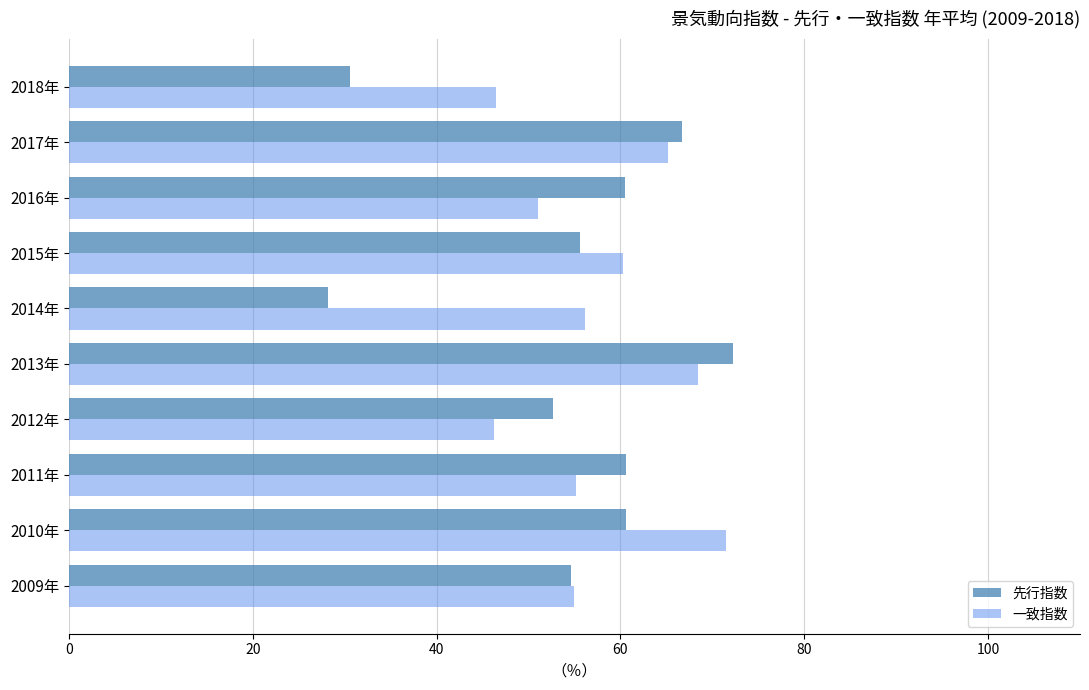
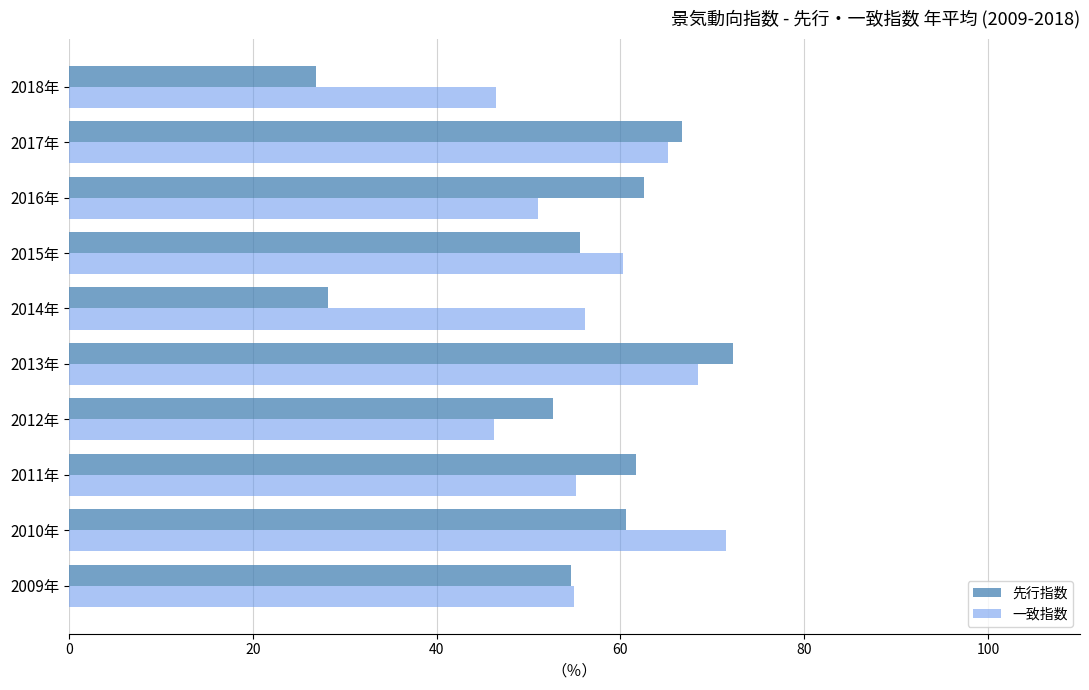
先行指数, 2018年: 31 -> 27
先行指数, 2016年: 61 -> 63
先行指数, 2011年: 61 -> 62
